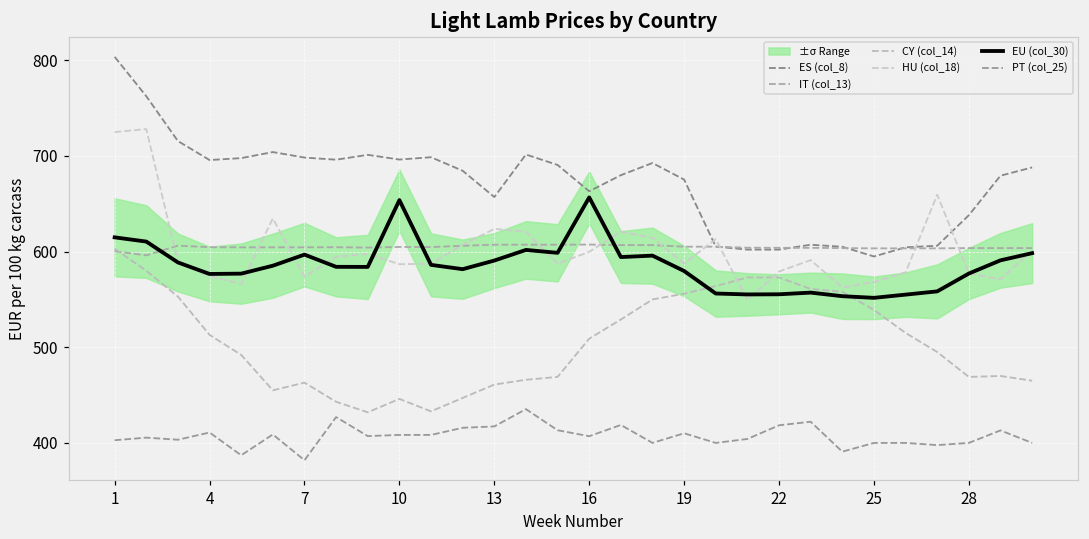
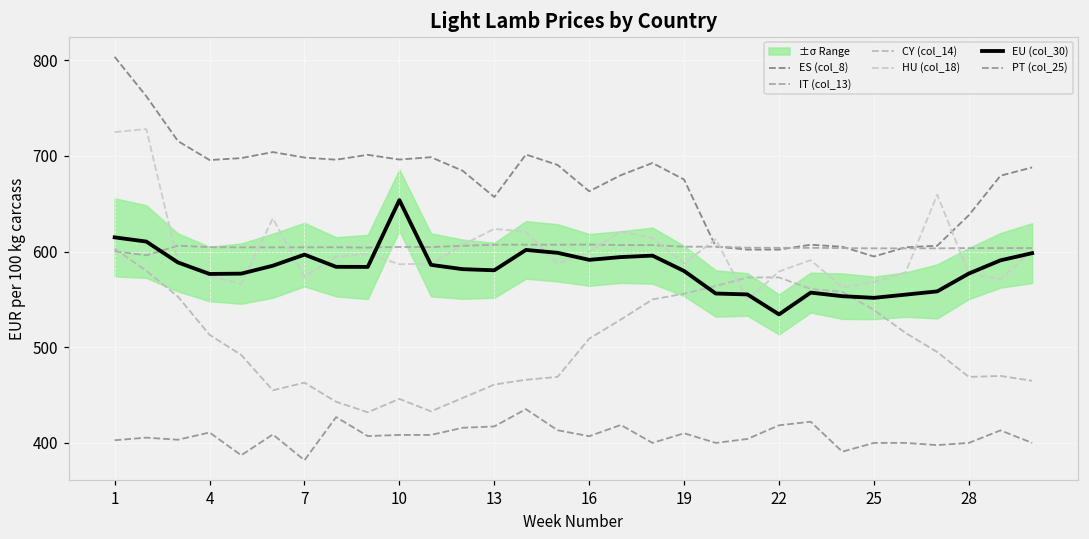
EU (col_30), 13: 590 -> 580
EU (col_30), 16: 660 -> 590
EU (col_30), 22: 560 -> 530
